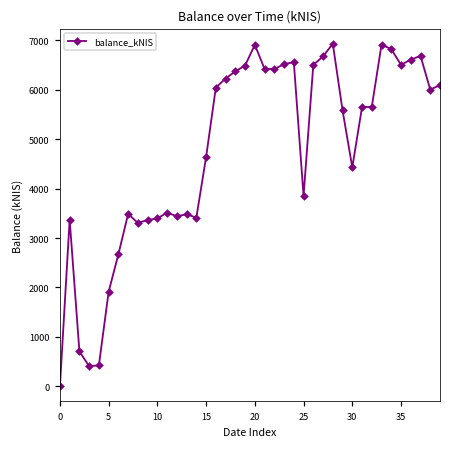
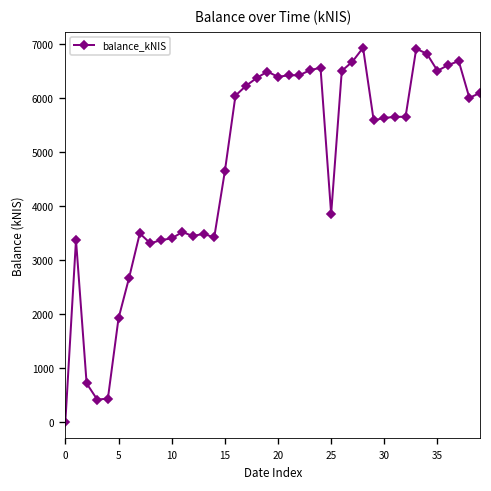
20: 6900 -> 6400
30: 4400 -> 5600
